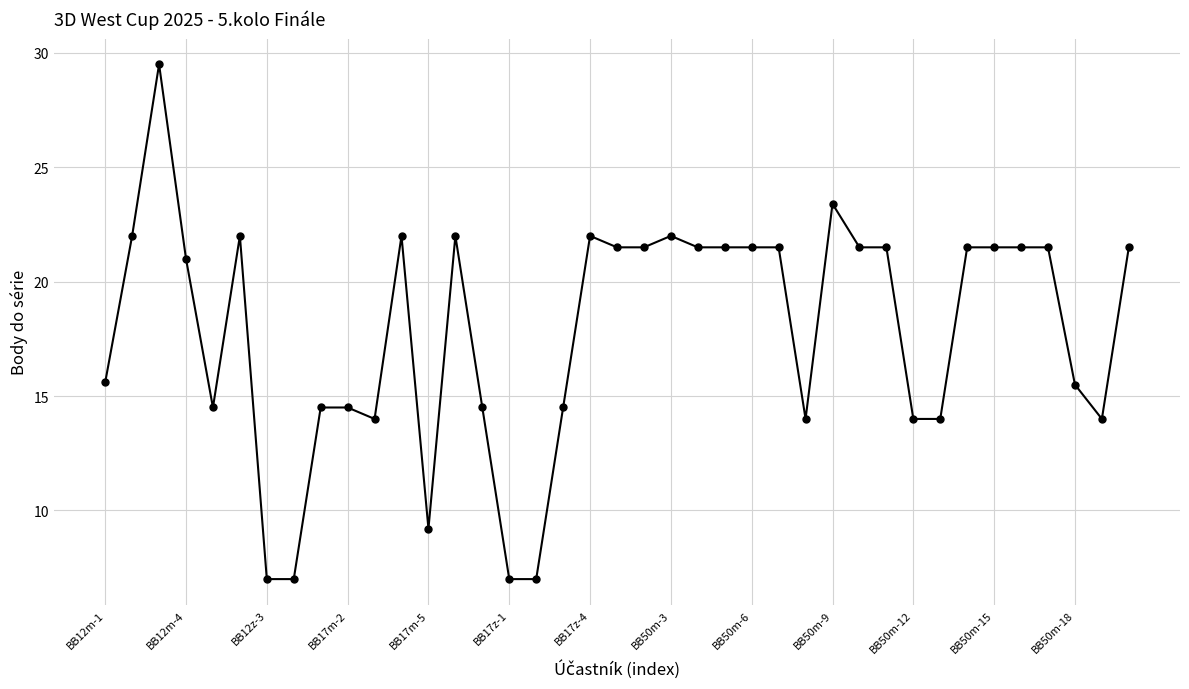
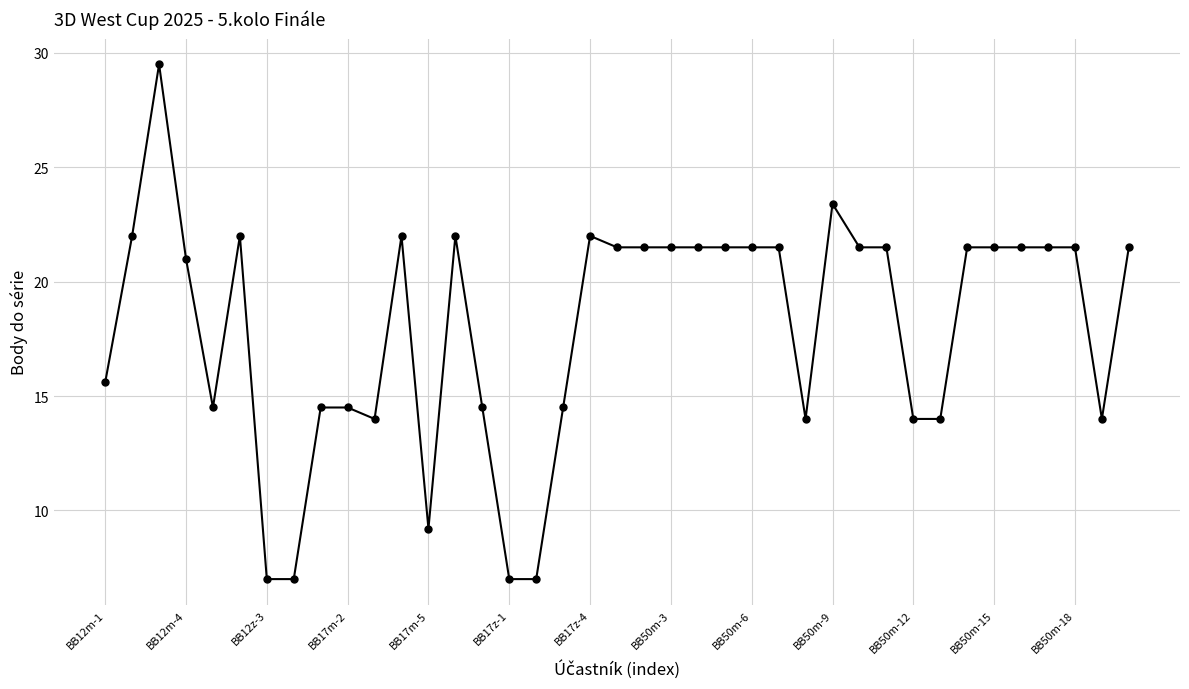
BB50m-3: 22.0 -> 21.5
BB50m-18: 15.5 -> 21.5
